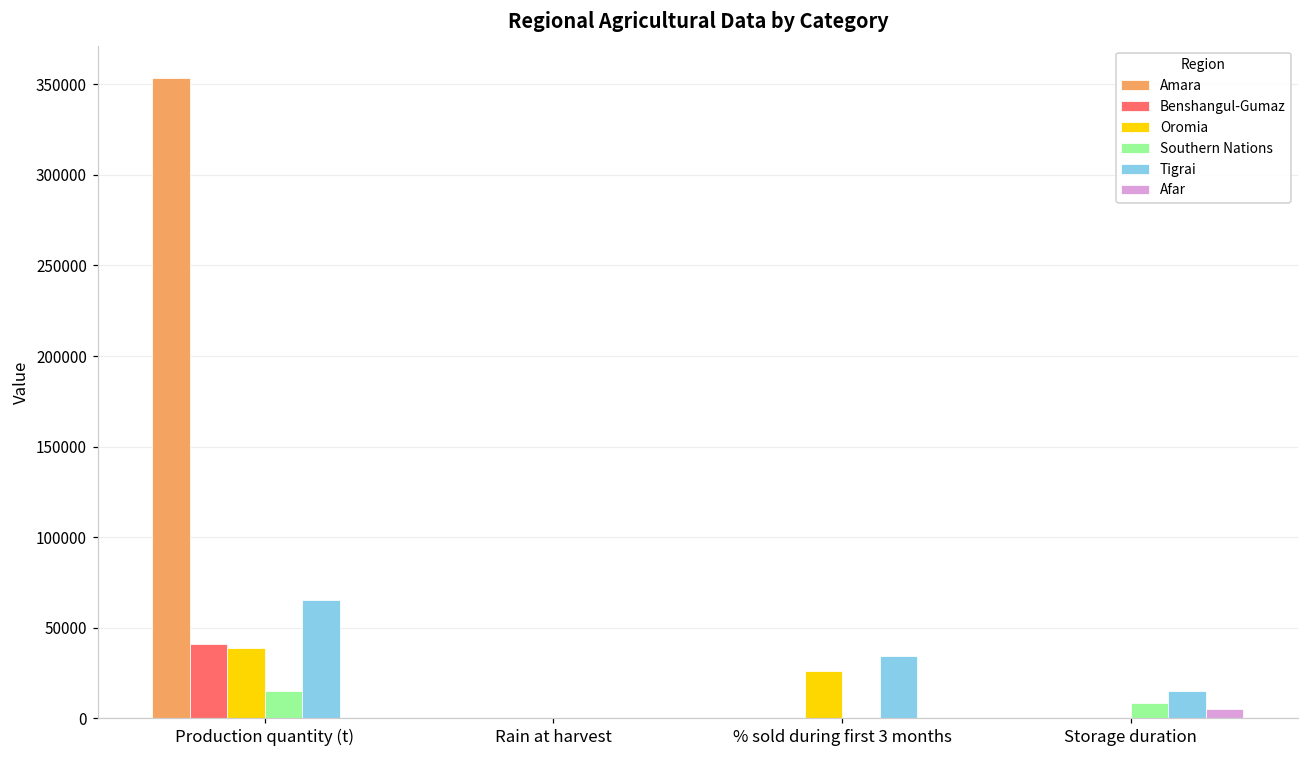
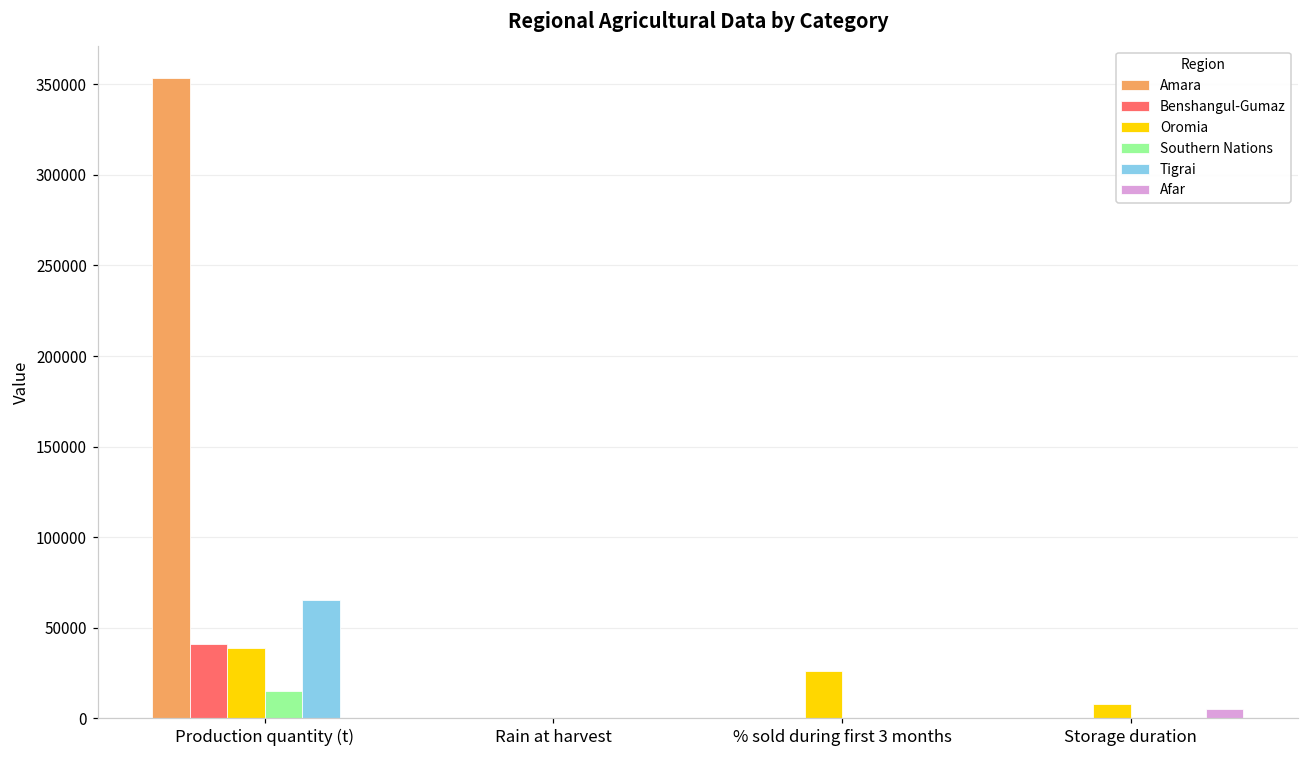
Tigrai, % sold during first 3 months: 35000 -> 0
Oromia, Storage duration: 0 -> 8000
Southern Nations, Storage duration: 8000 -> 0
Tigrai, Storage duration: 15000 -> 0
